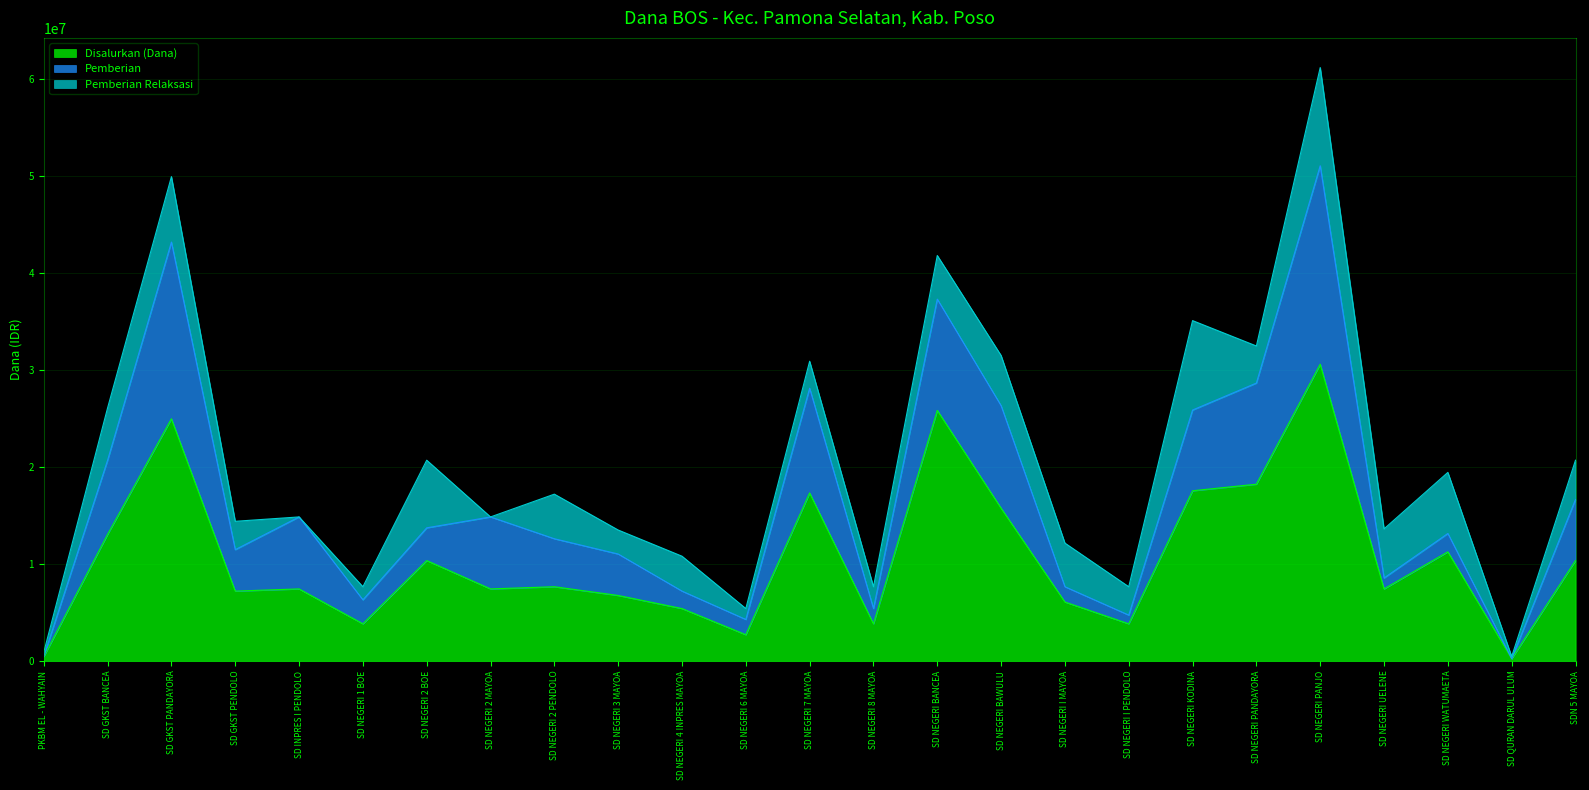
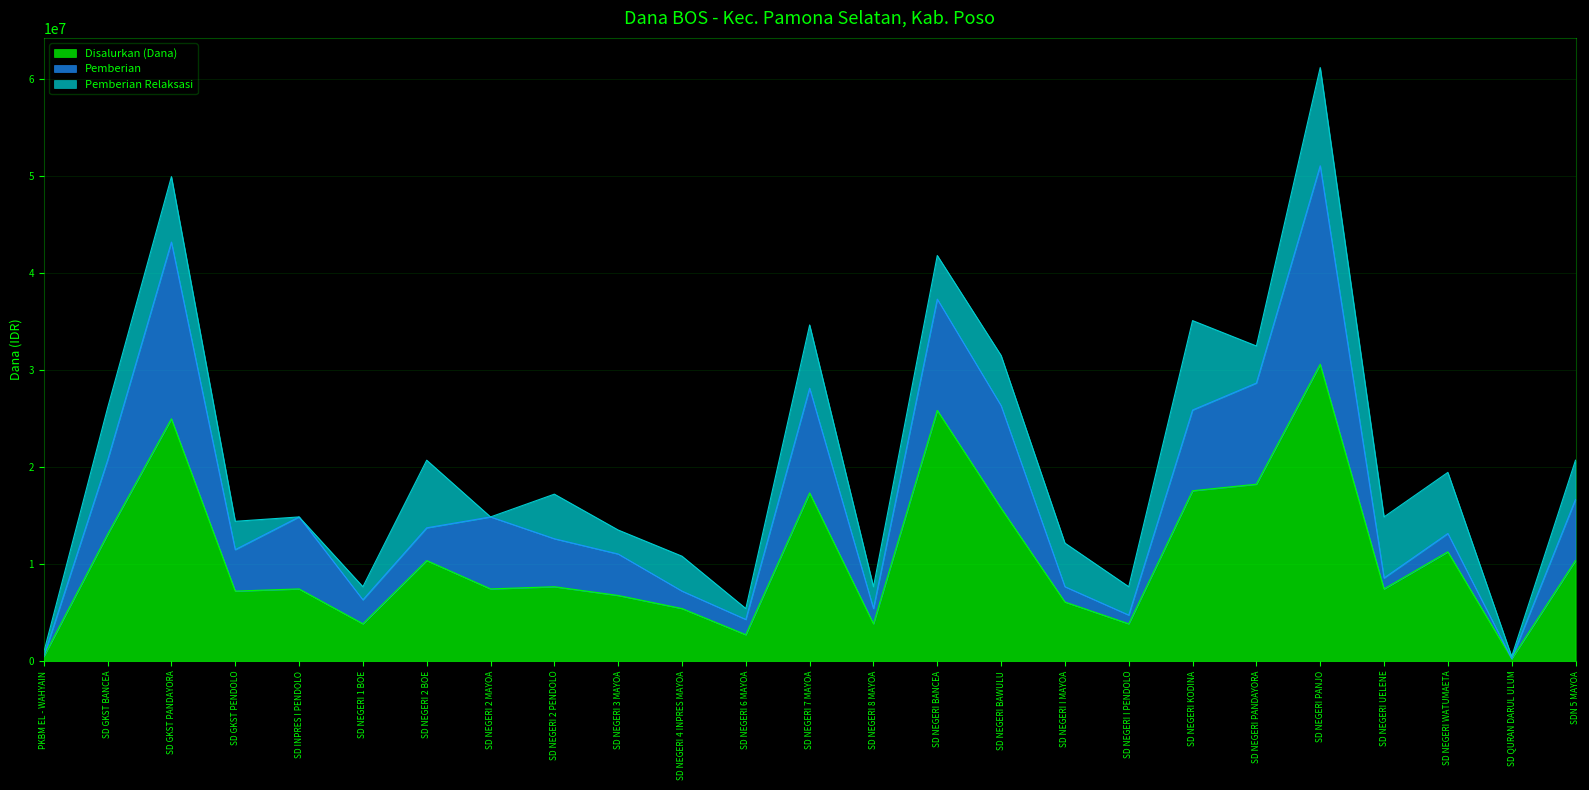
Pemberian Relaksasi, SD NEGERI 7 MAYOA: 3000000 -> 7000000
Pemberian Relaksasi, SD NEGERI UELENE: 5000000 -> 6000000
